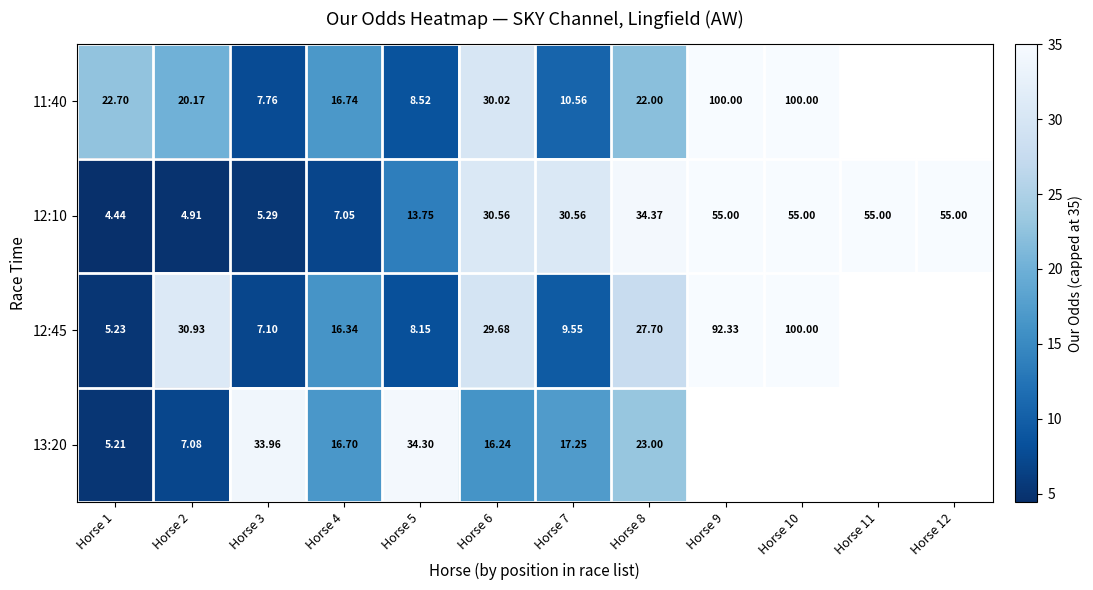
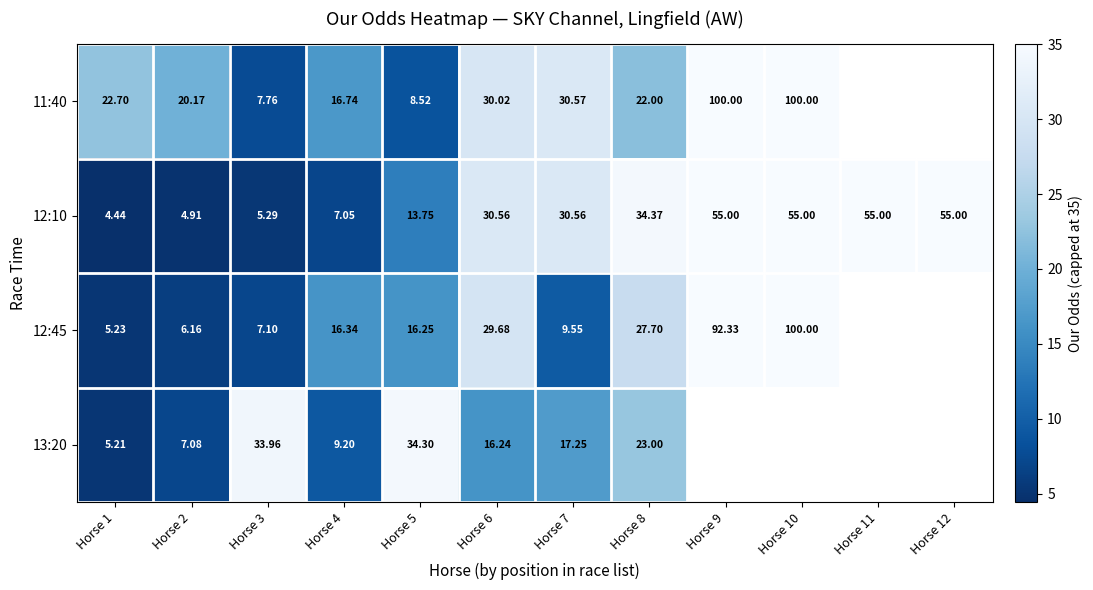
11:40, Horse 7: 10.56 -> 30.57
12:45, Horse 2: 30.93 -> 6.16
12:45, Horse 5: 8.15 -> 16.25
13:20, Horse 4: 16.70 -> 9.20
